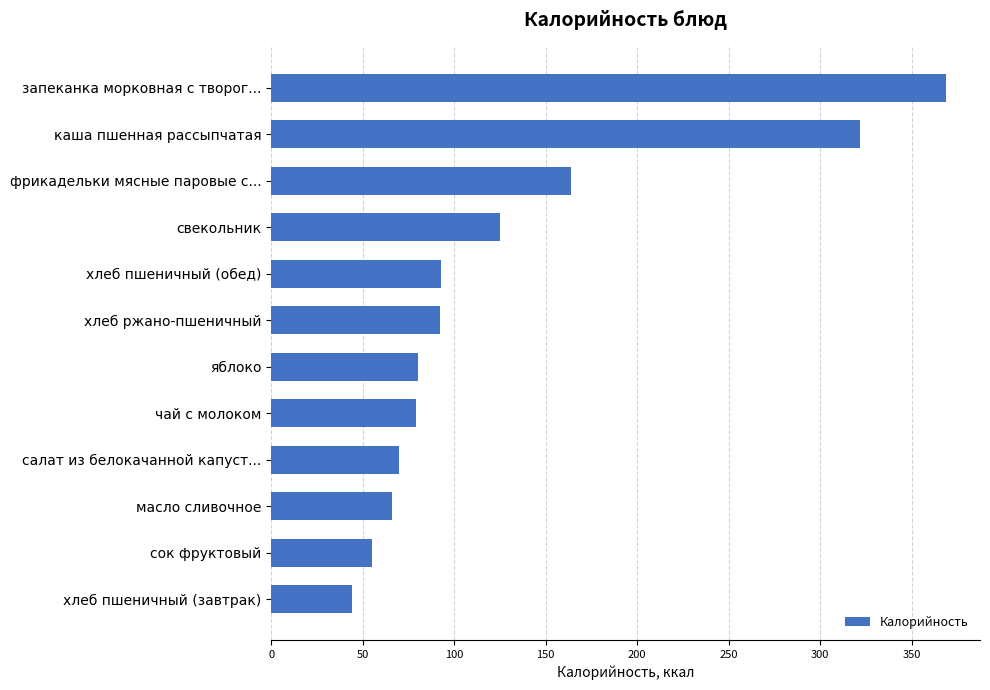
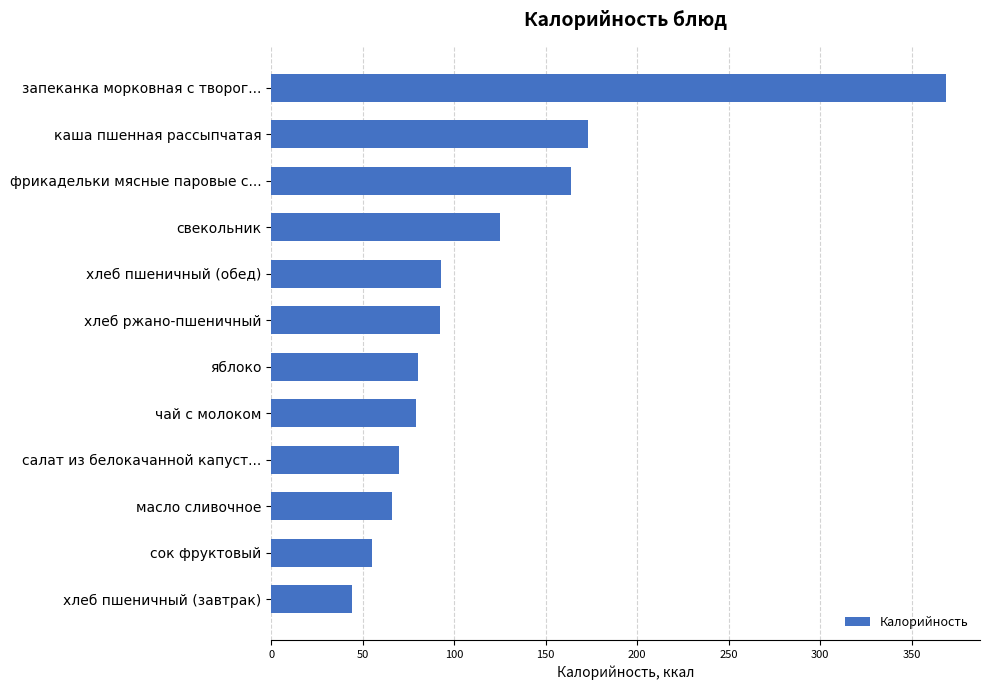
каша пшенная рассыпчатая: 322 -> 173
